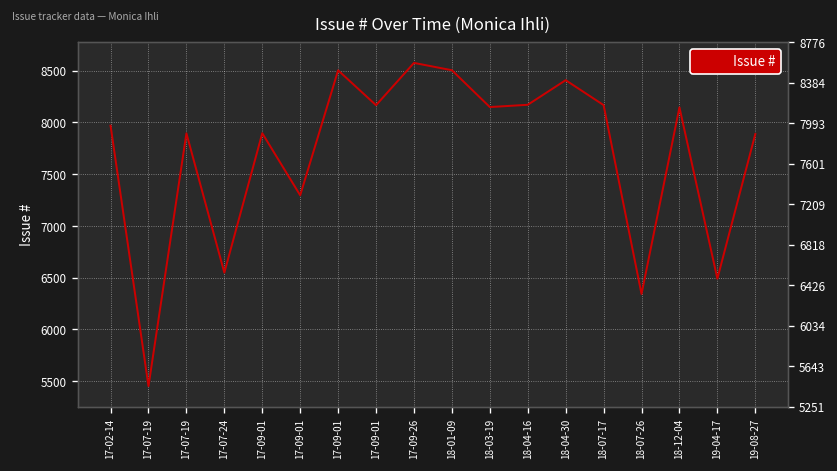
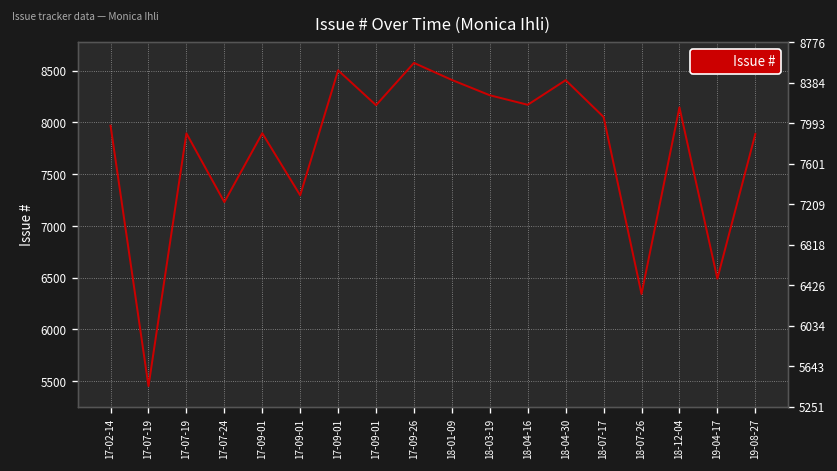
17-07-24: 6500 -> 7200
18-01-09: 8500 -> 8400
18-03-19: 8100 -> 8300
18-07-17: 8200 -> 8100
